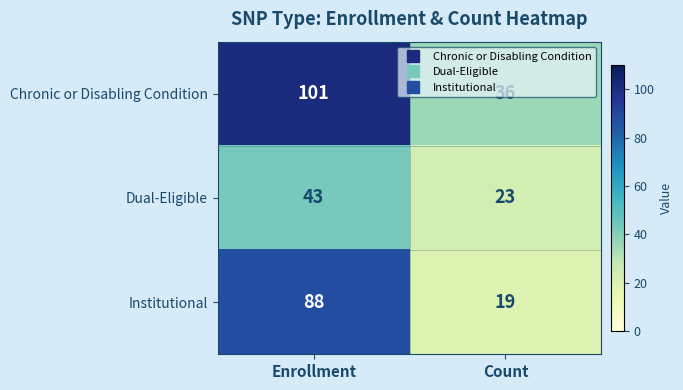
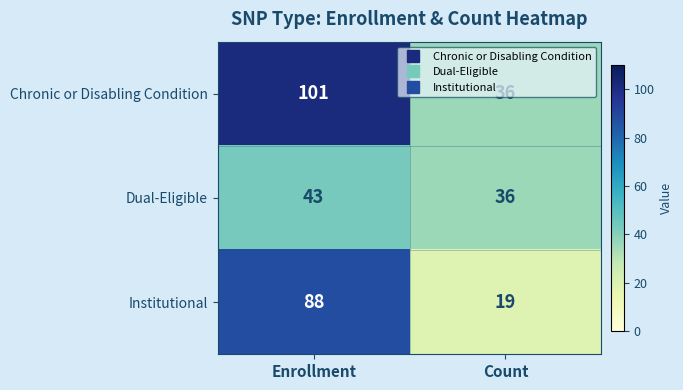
Dual-Eligible, Count: 23 -> 36
